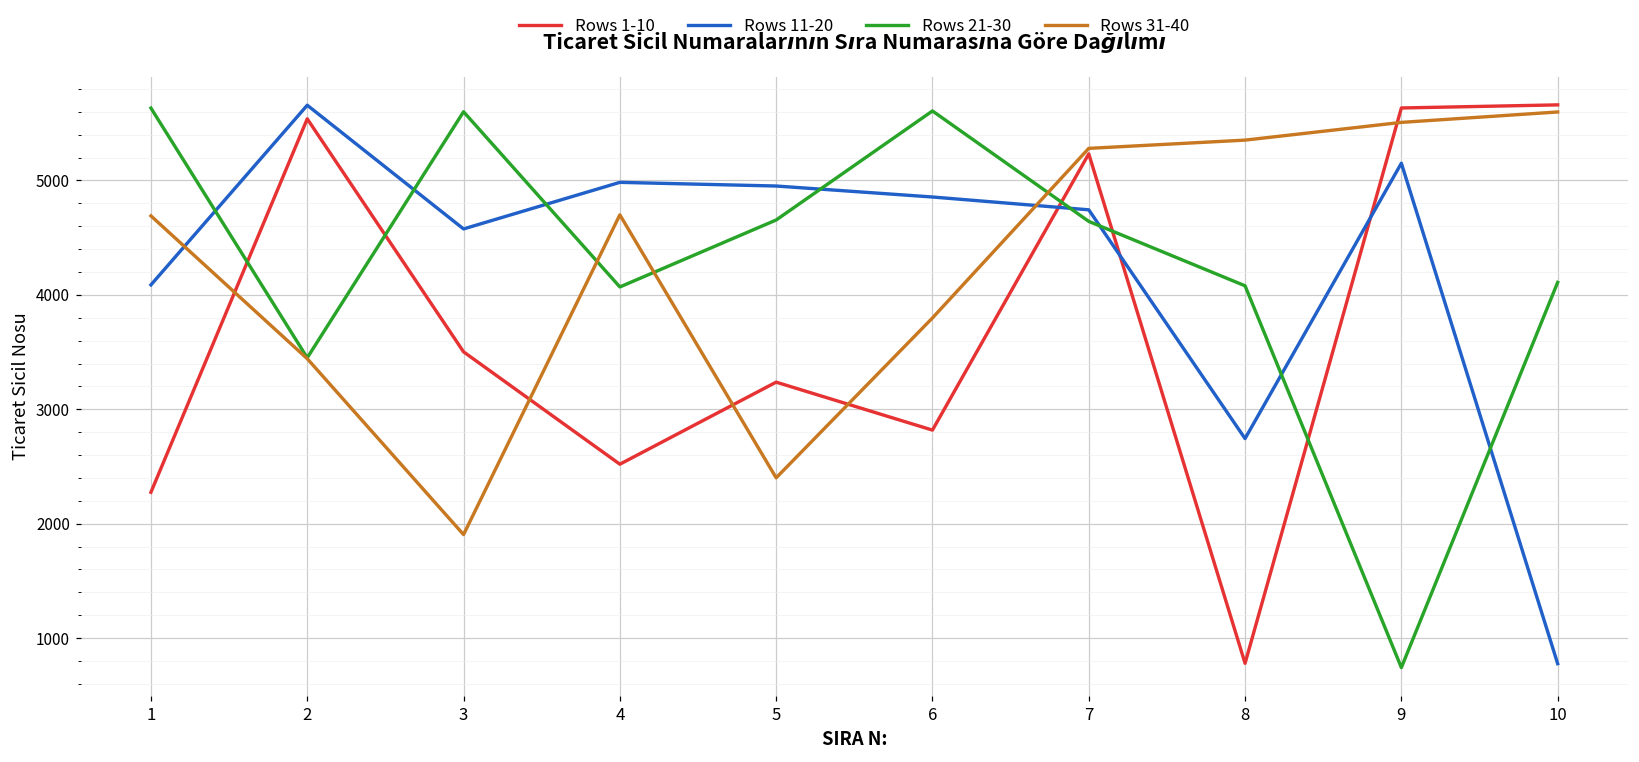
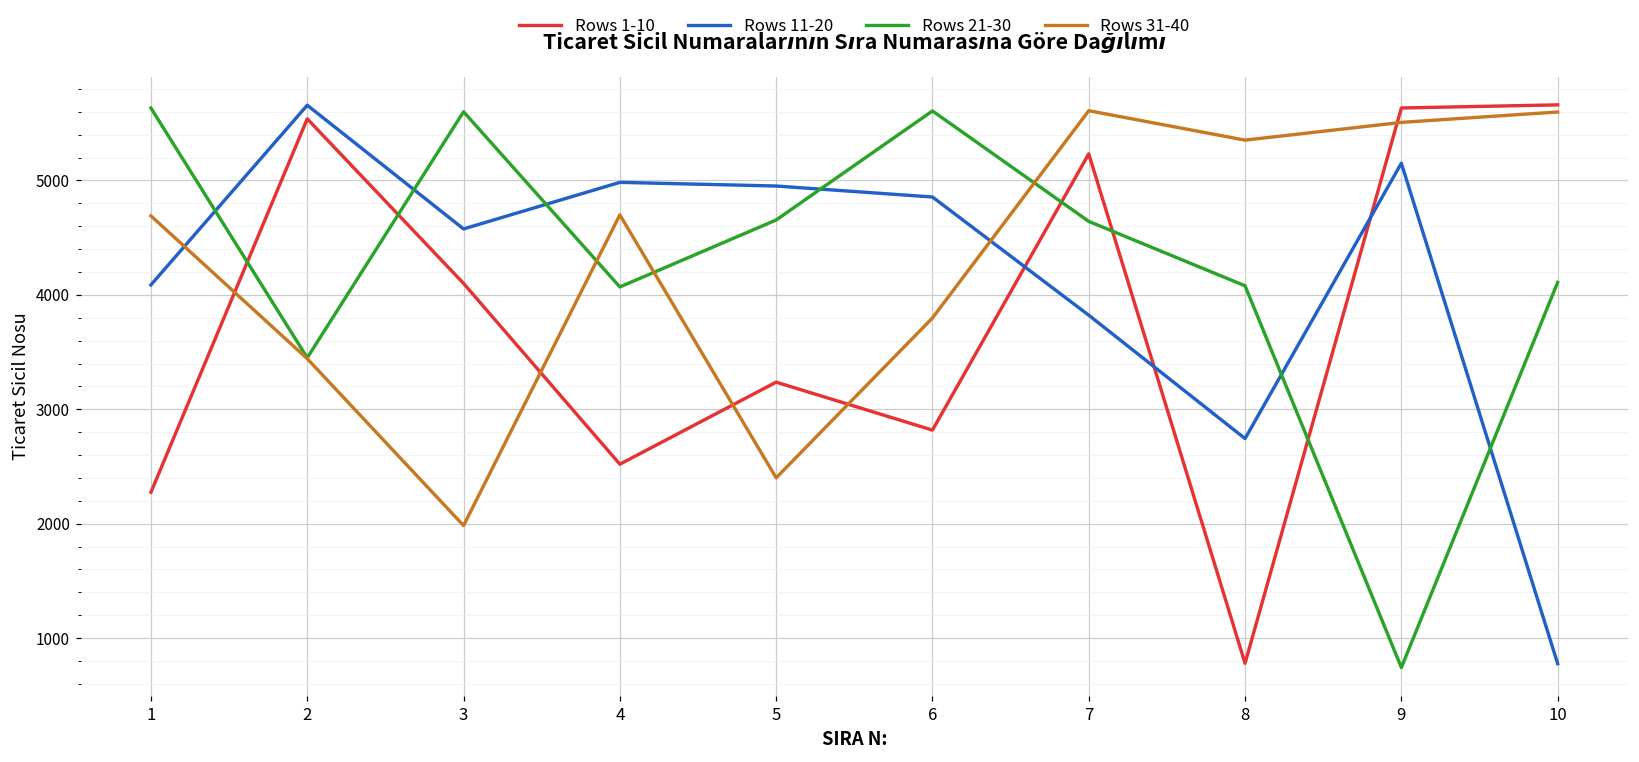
Rows 1-10, 3: 3500 -> 4100
Rows 31-40, 3: 1910 -> 1980
Rows 11-20, 7: 4740 -> 3820
Rows 31-40, 7: 5280 -> 5610
